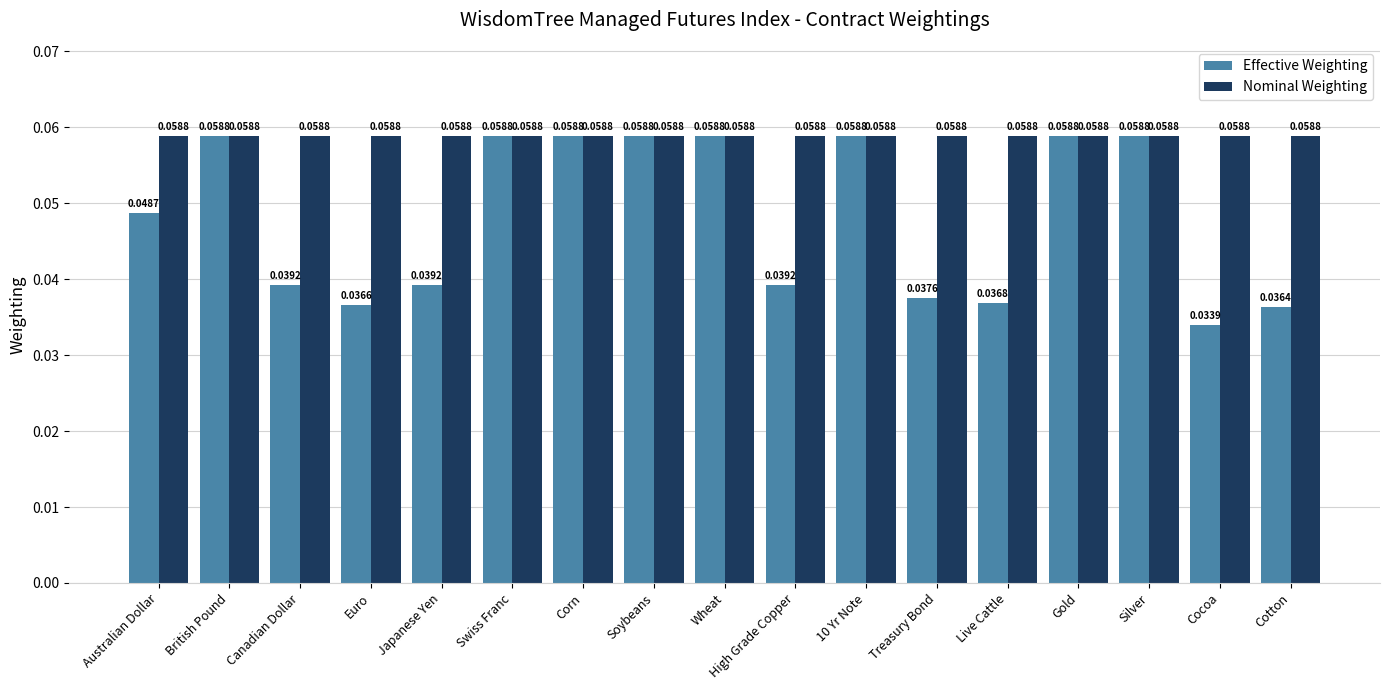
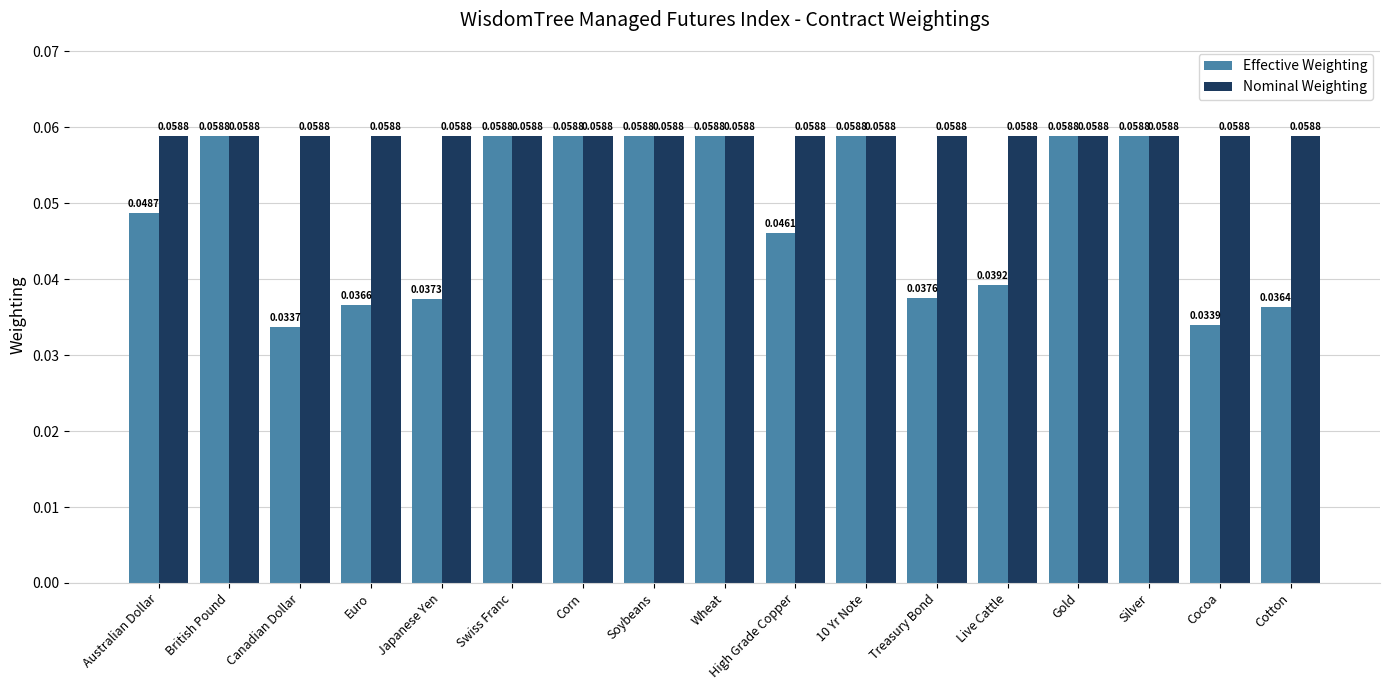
Effective Weighting, Canadian Dollar: 0.0392 -> 0.0337
Effective Weighting, Japanese Yen: 0.0392 -> 0.0373
Effective Weighting, High Grade Copper: 0.0392 -> 0.0461
Effective Weighting, Live Cattle: 0.0368 -> 0.0392
